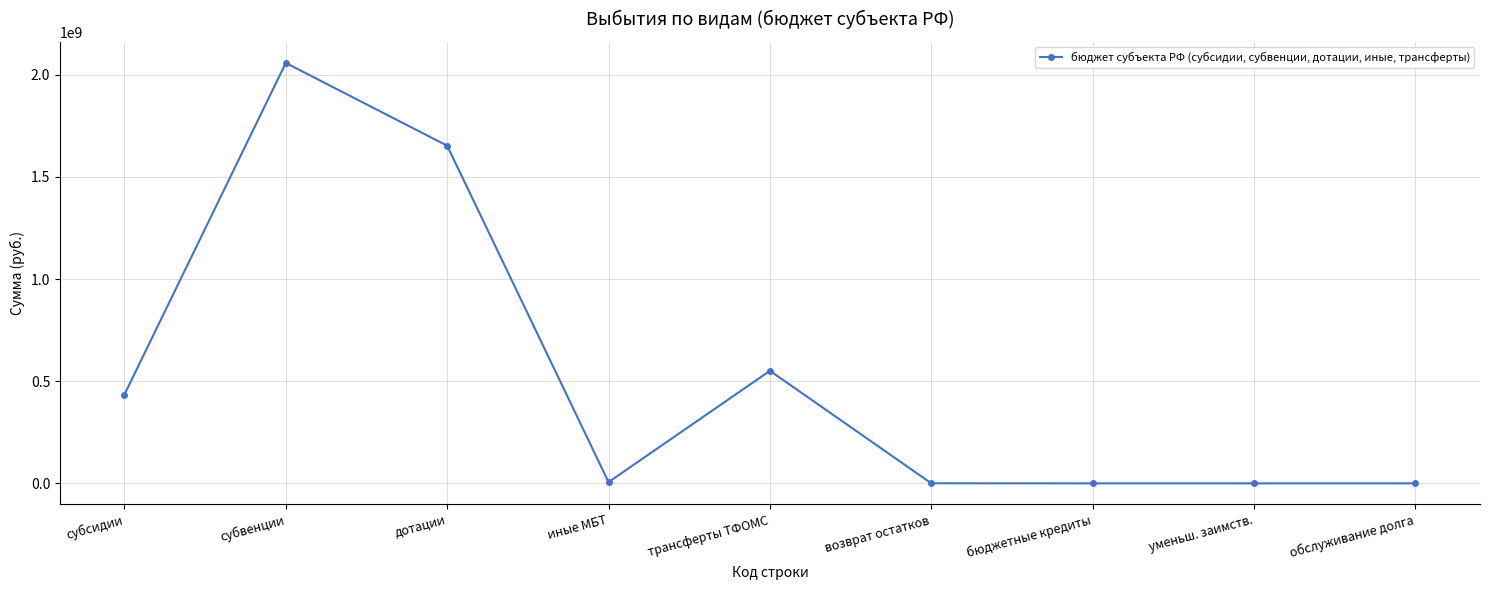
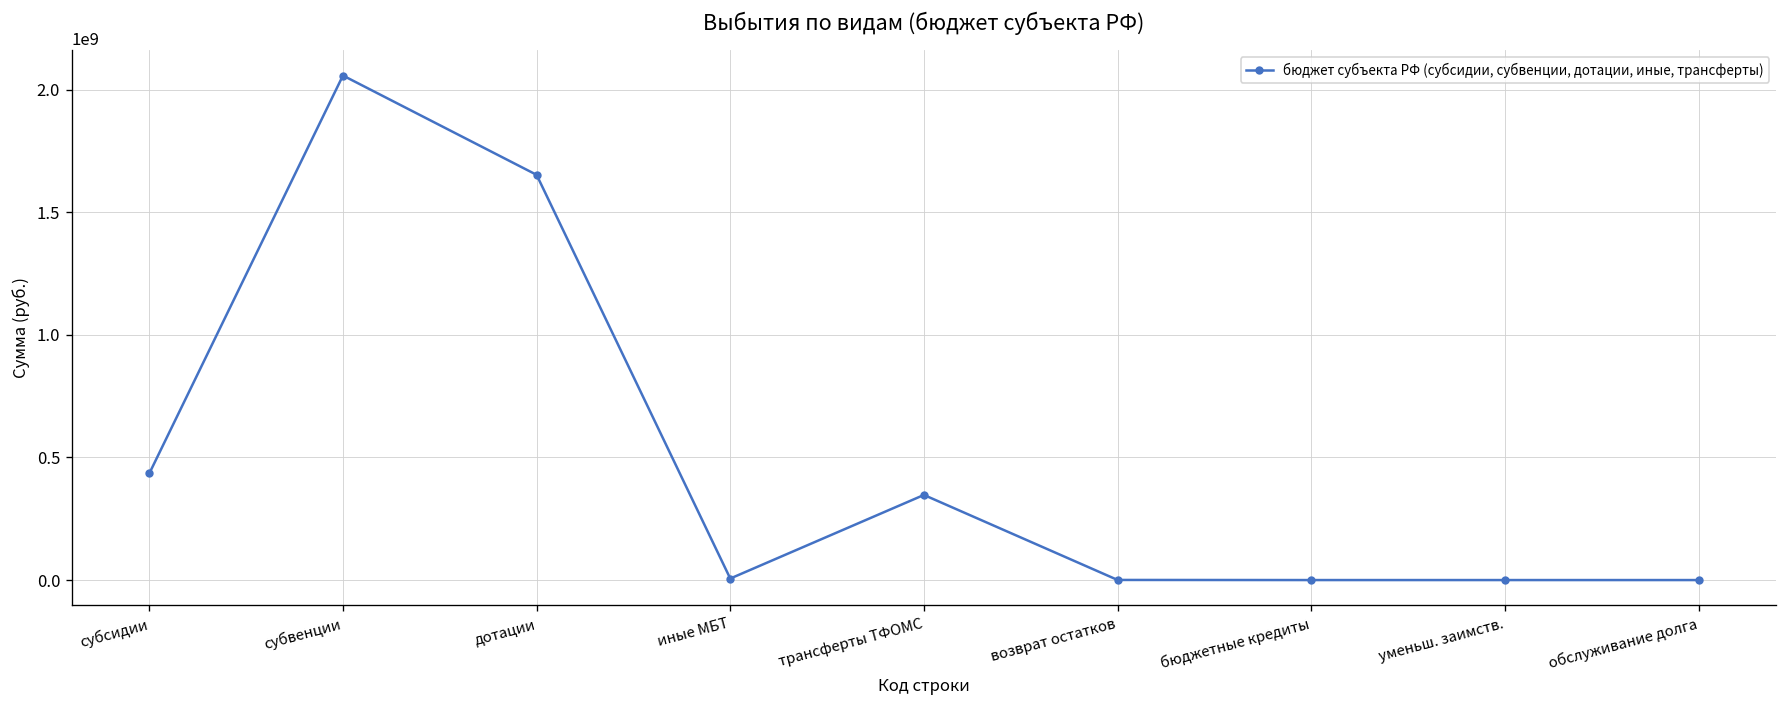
трансферты ТФОМС: 550000000 -> 350000000
